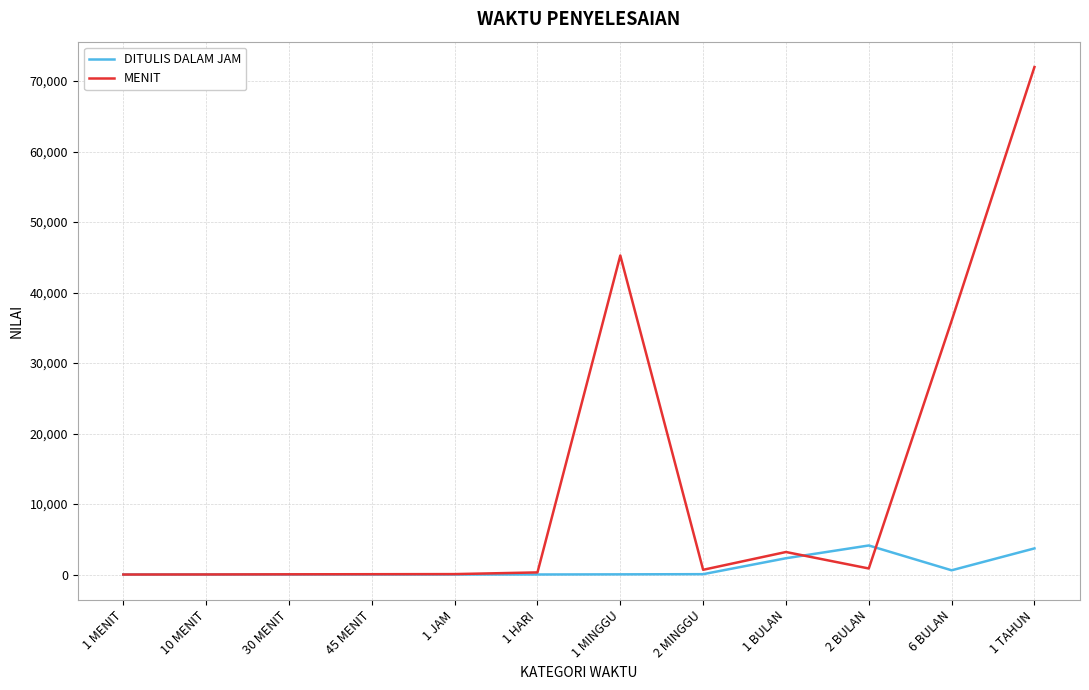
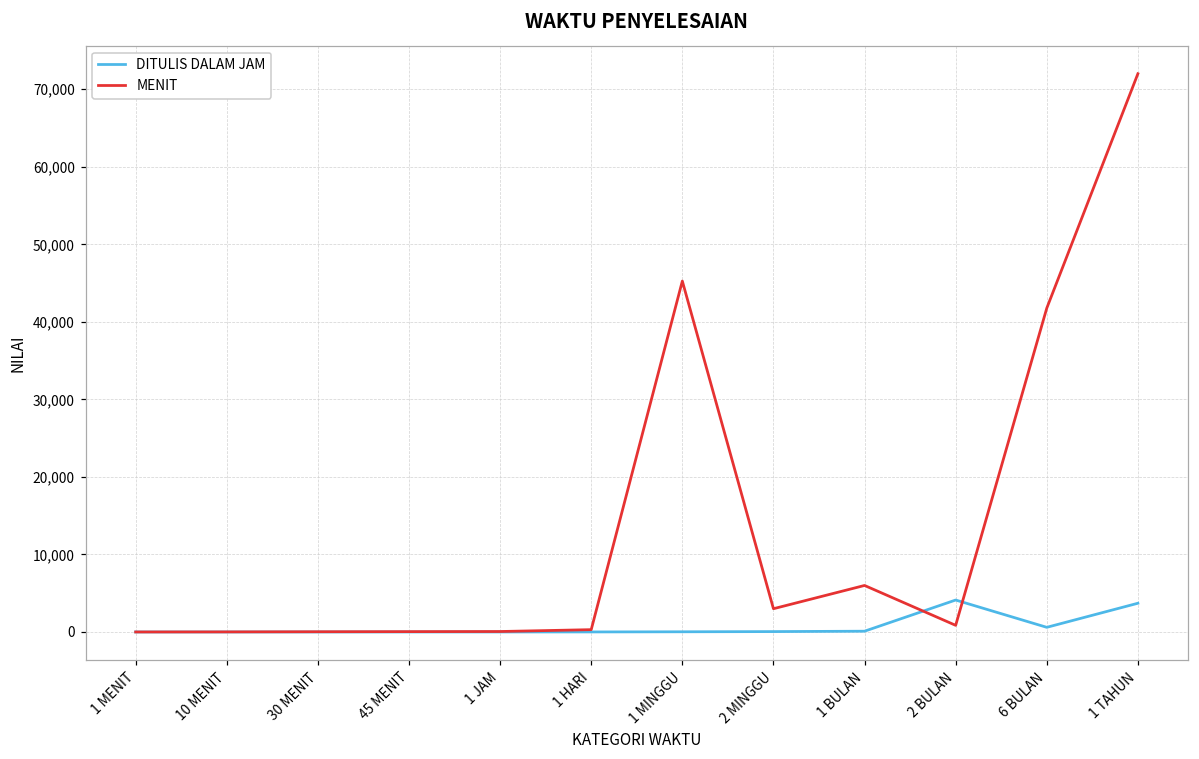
MENIT, 2 MINGGU: 1,000 -> 3,000
DITULIS DALAM JAM, 1 BULAN: 2,000 -> 0
MENIT, 1 BULAN: 3,000 -> 6,000
MENIT, 6 BULAN: 36,000 -> 42,000
